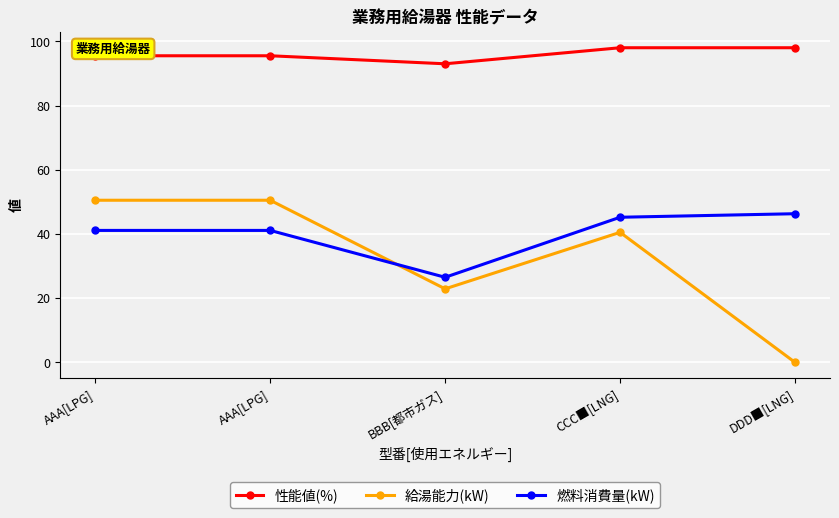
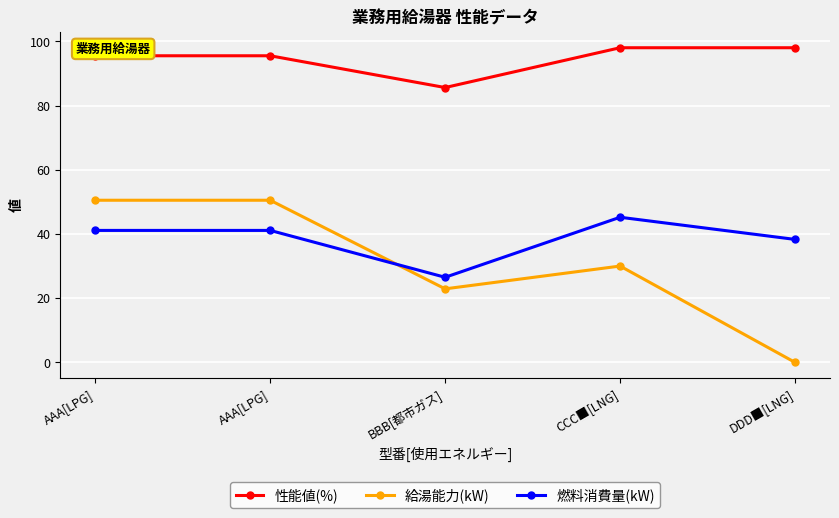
性能値(%), BBB[都市ガス]: 93 -> 86
給湯能力(kW), CCC■[LNG]: 41 -> 30
燃料消費量(kW), DDD■[LNG]: 46 -> 38
